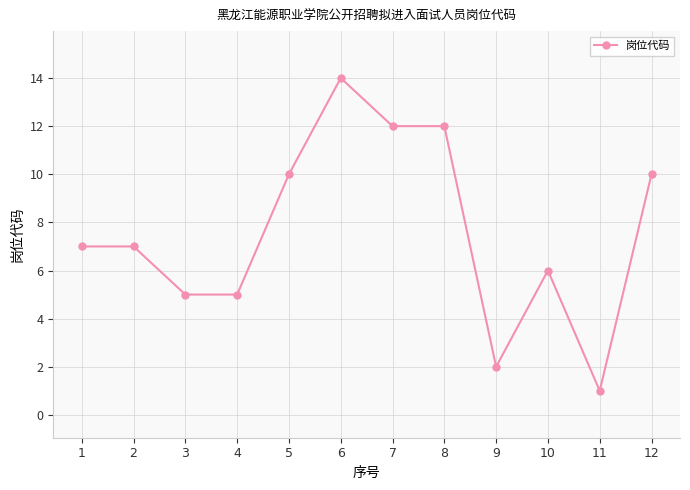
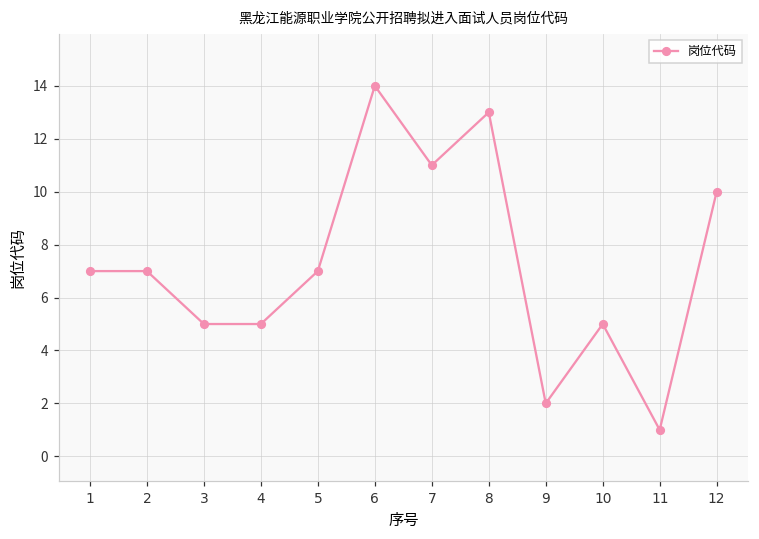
5: 10 -> 7
7: 12 -> 11
8: 12 -> 13
10: 6 -> 5
